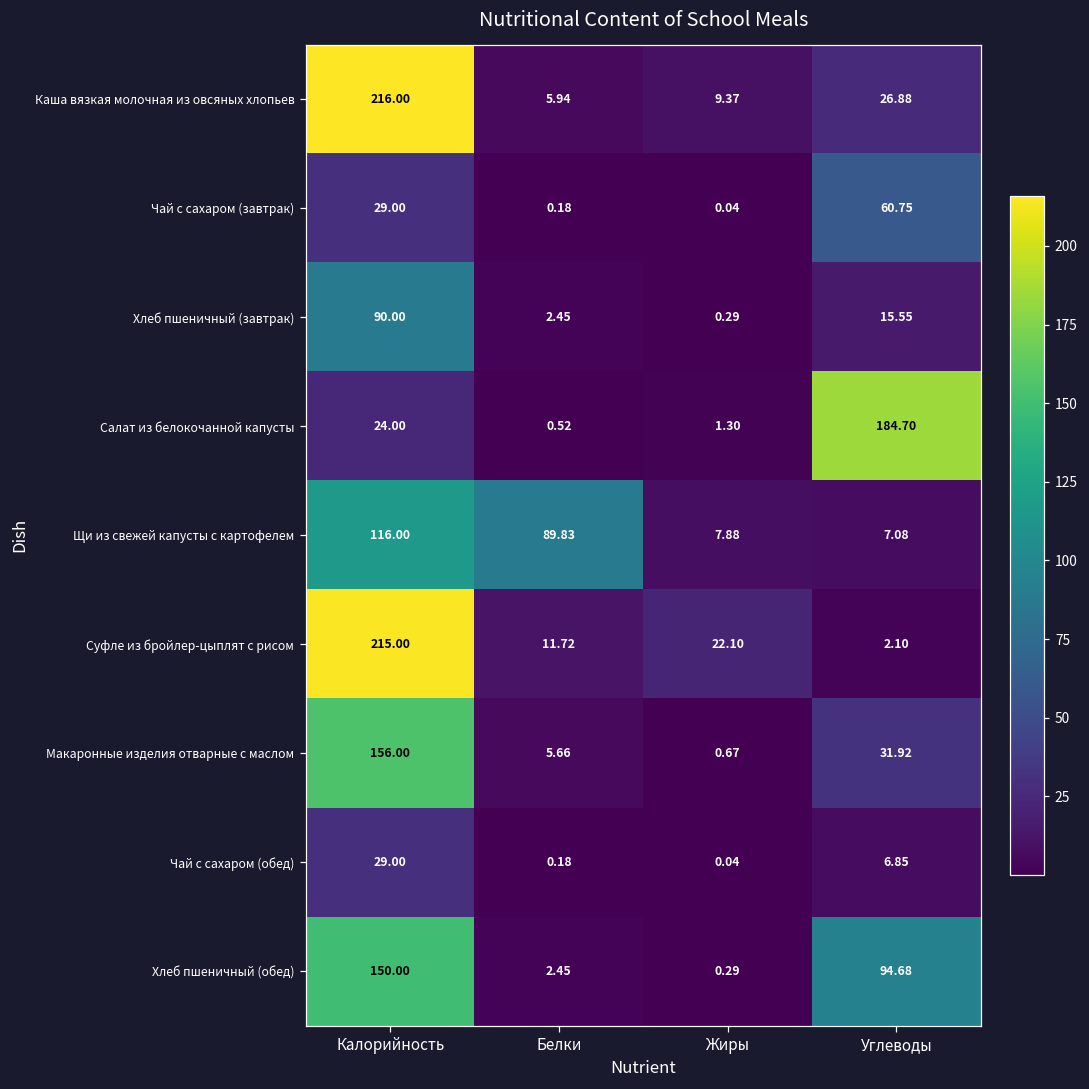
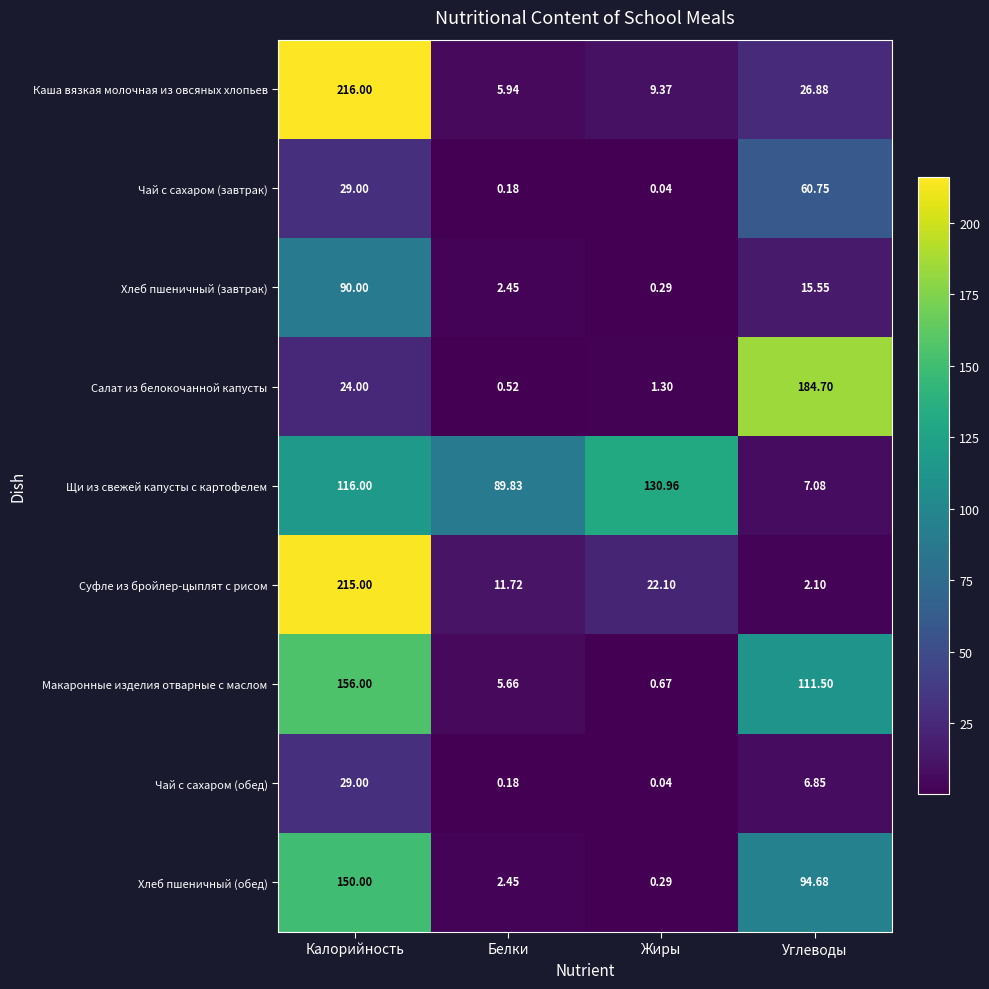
Щи из свежей капусты с картофелем, Жиры: 7.88 -> 130.96
Макаронные изделия отварные с маслом, Углеводы: 31.92 -> 111.50
